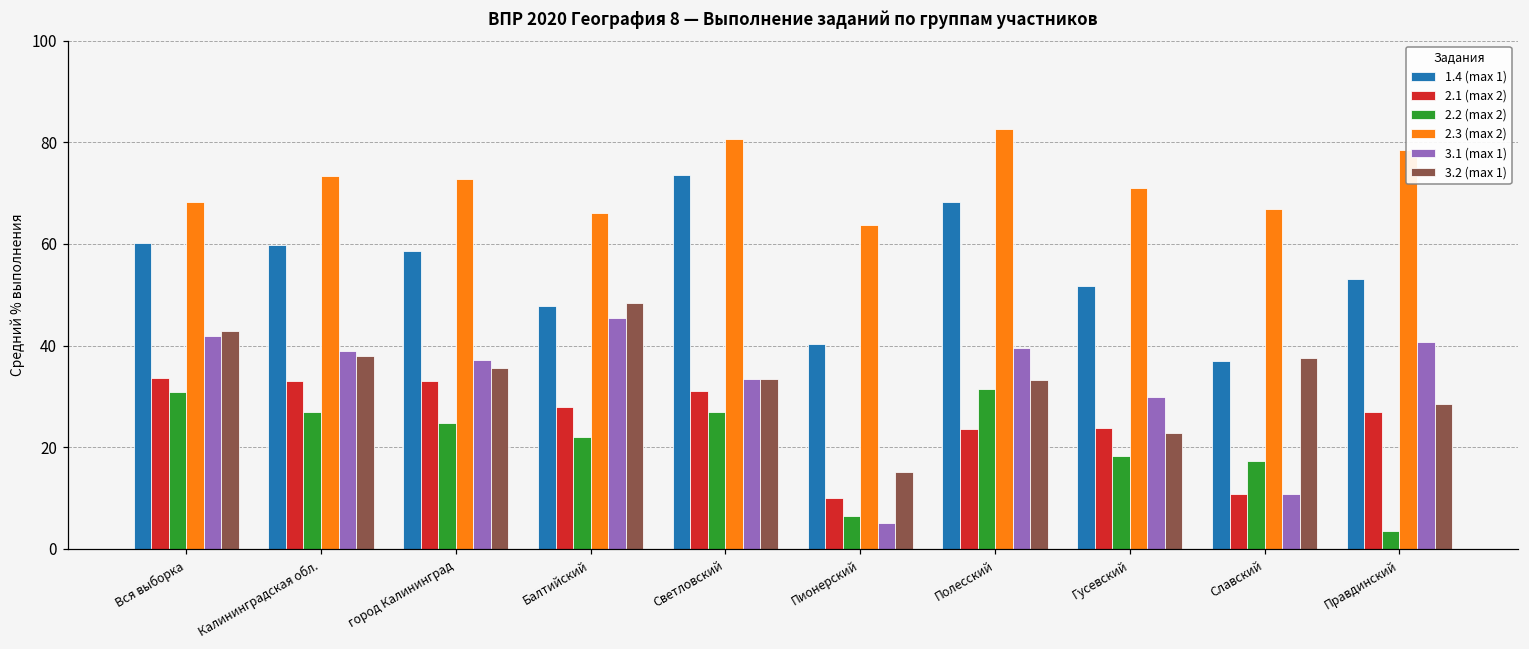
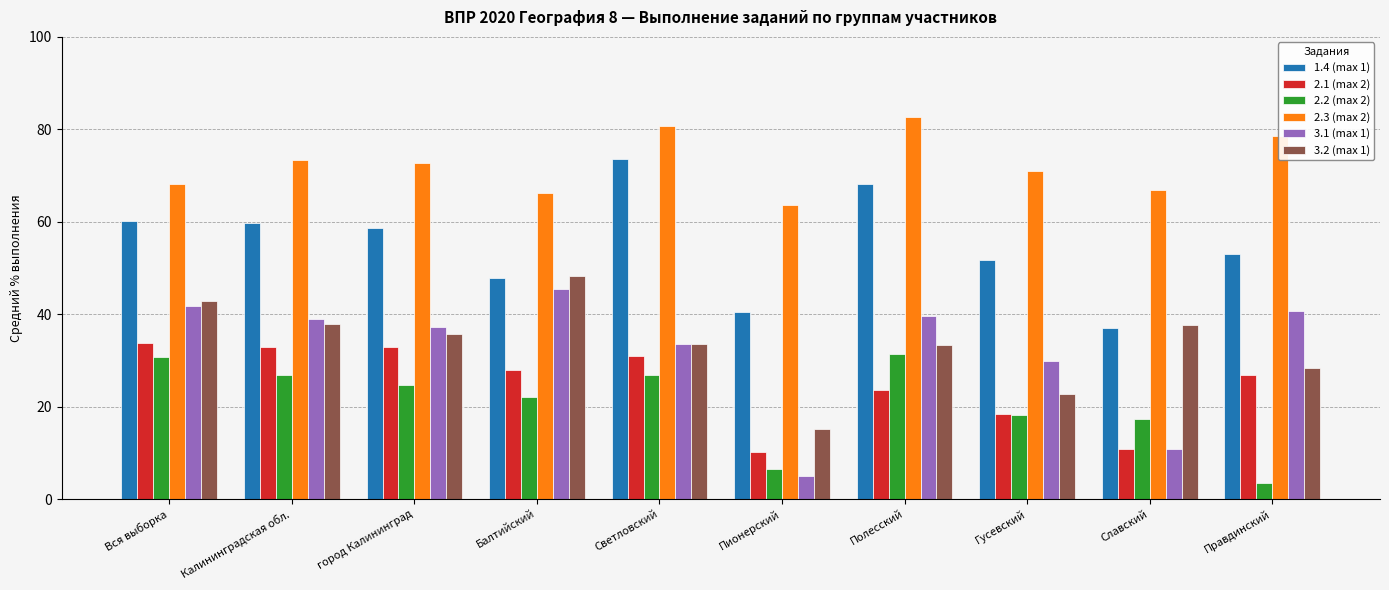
2.1 (max 2), Гусевский: 24 -> 18
